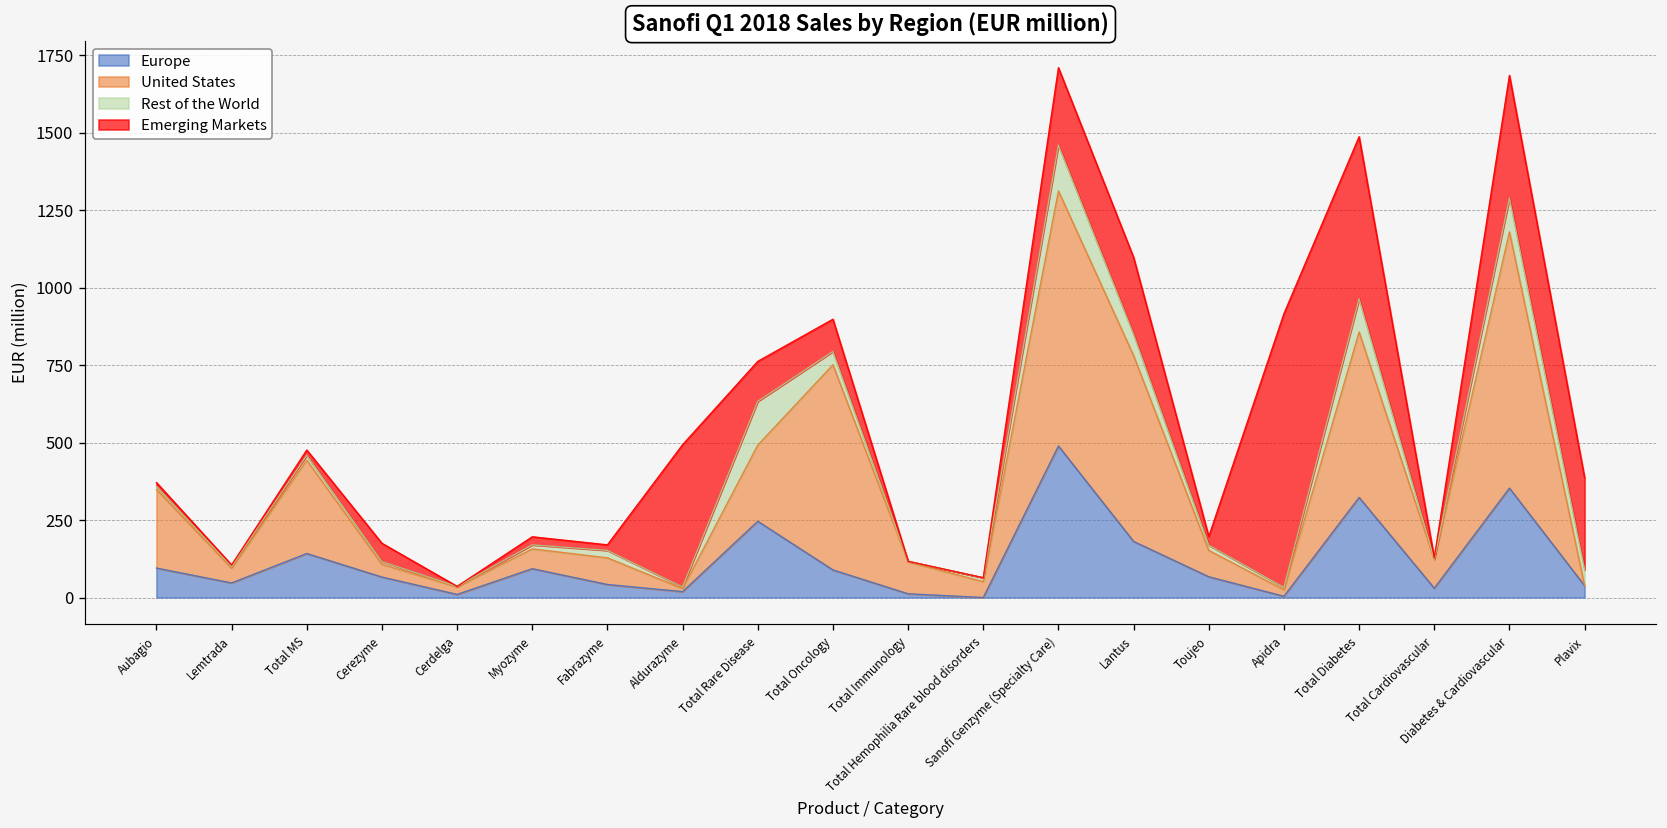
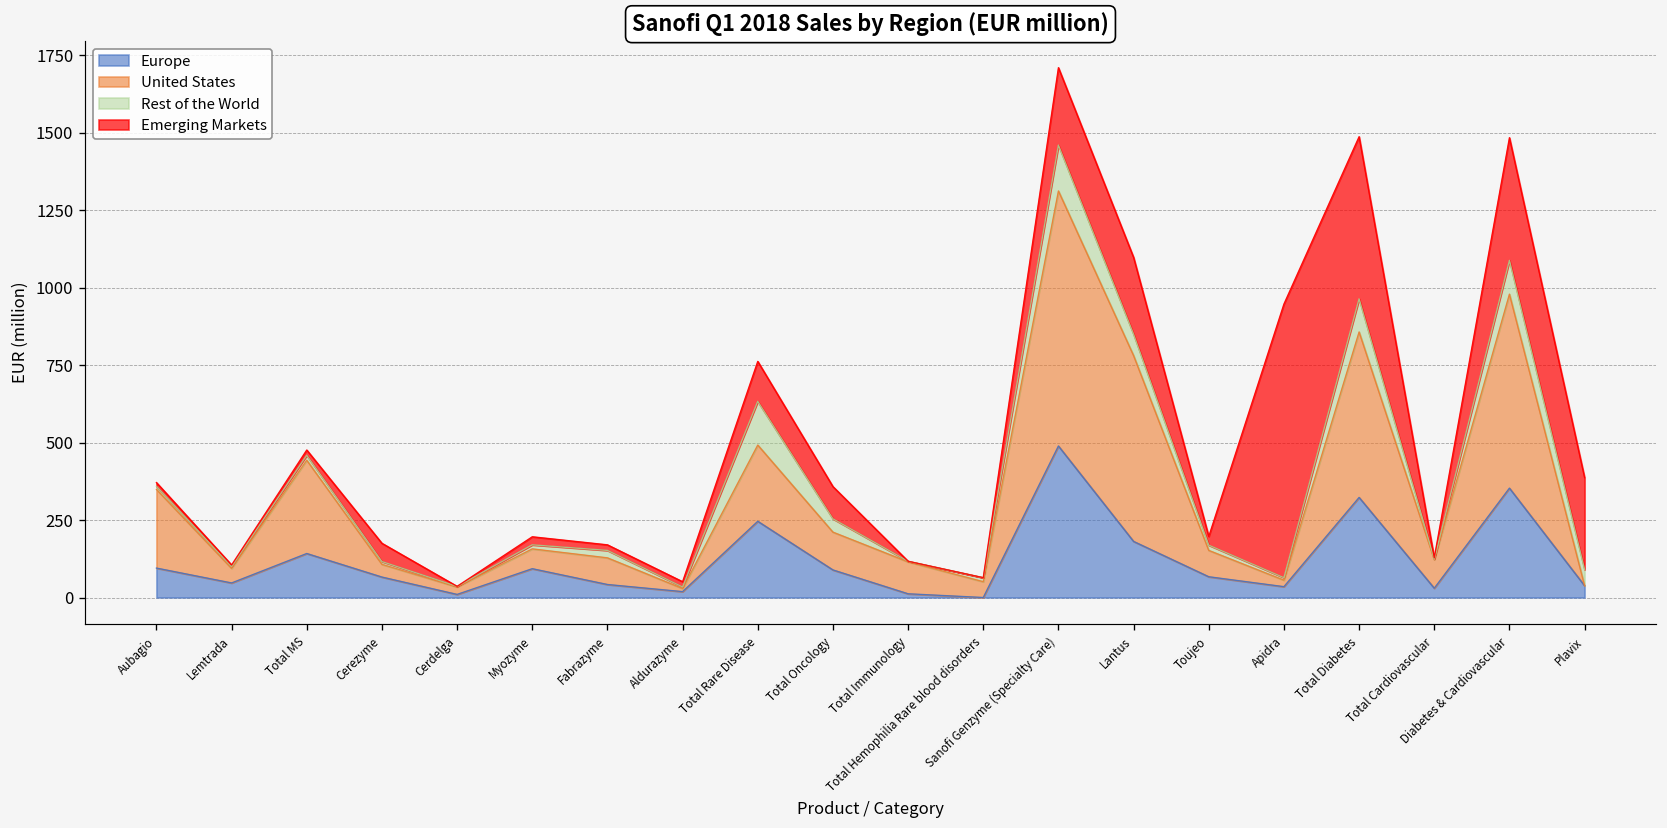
Emerging Markets, Aldurazyme: 460 -> 20
United States, Total Oncology: 660 -> 120
Europe, Apidra: 0 -> 40
United States, Diabetes & Cardiovascular: 830 -> 630
